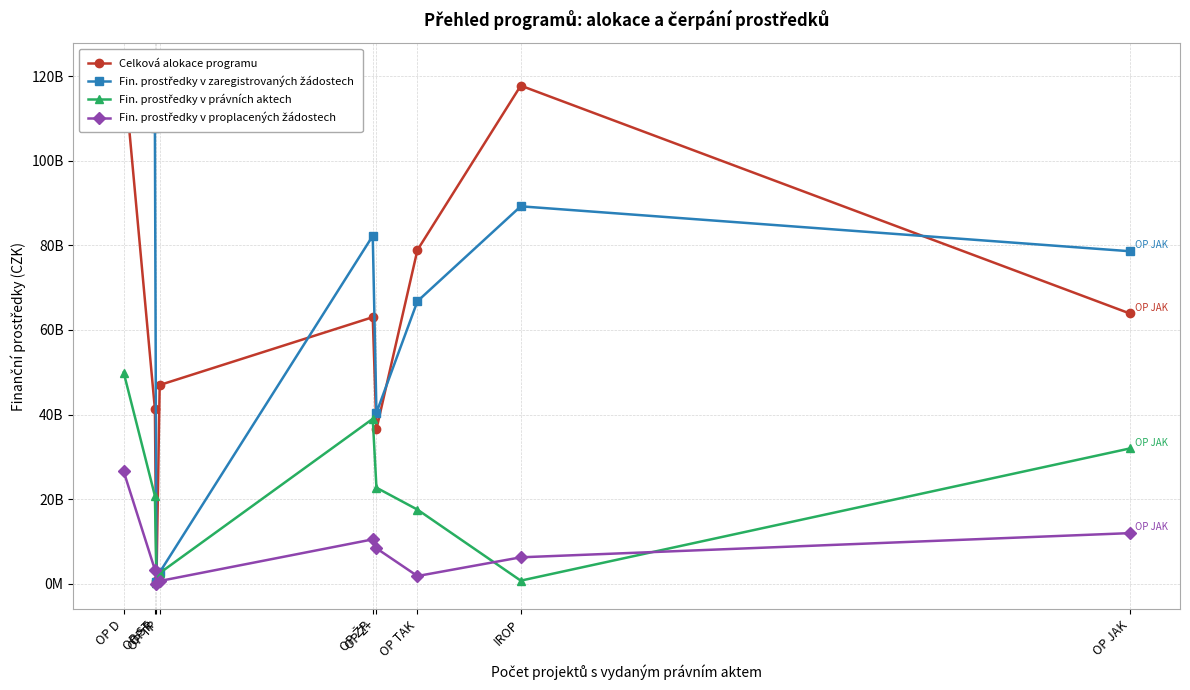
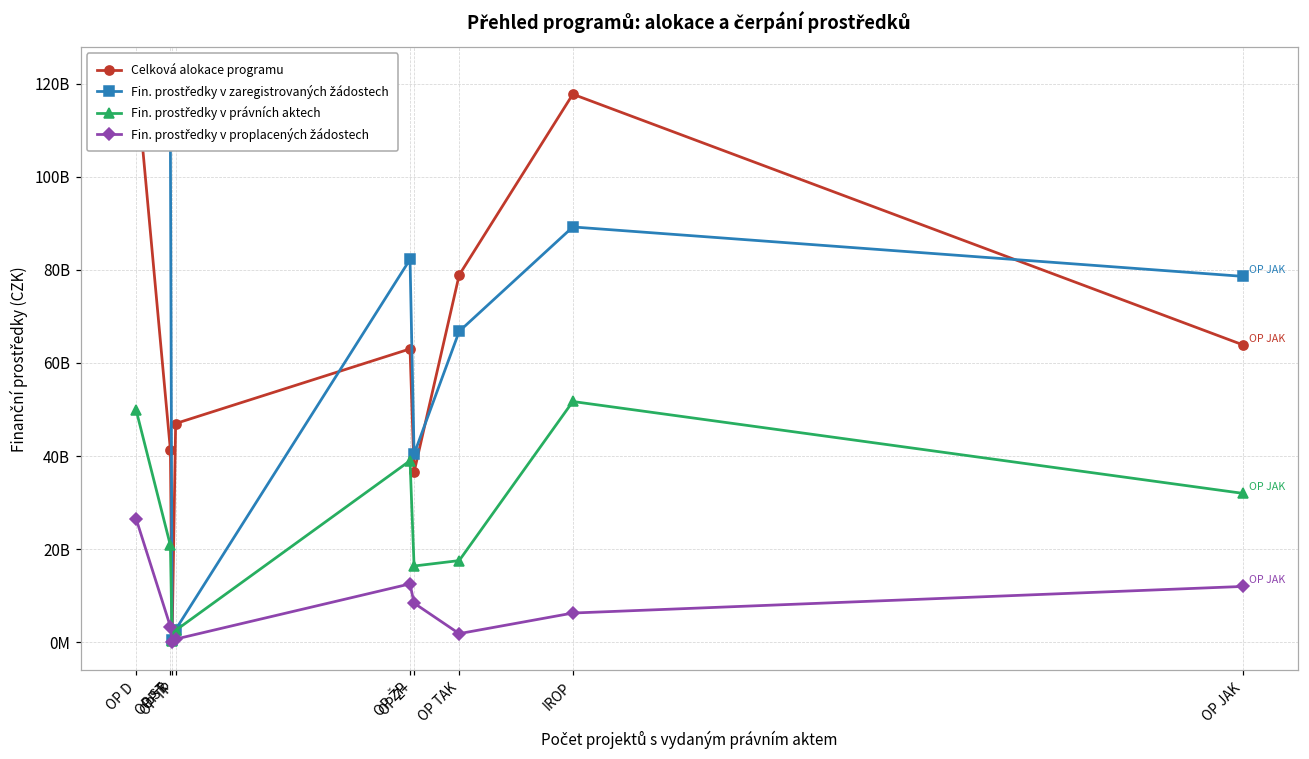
Fin. prostředky v proplacených žádostech, OP ŽP: 10000000000 -> 13000000000
Fin. prostředky v právních aktech, OP Z+: 23000000000 -> 16000000000
Fin. prostředky v právních aktech, IROP: 1000000000 -> 52000000000
